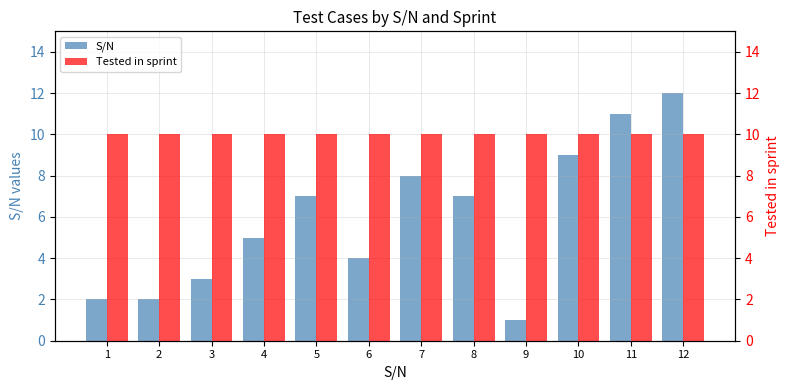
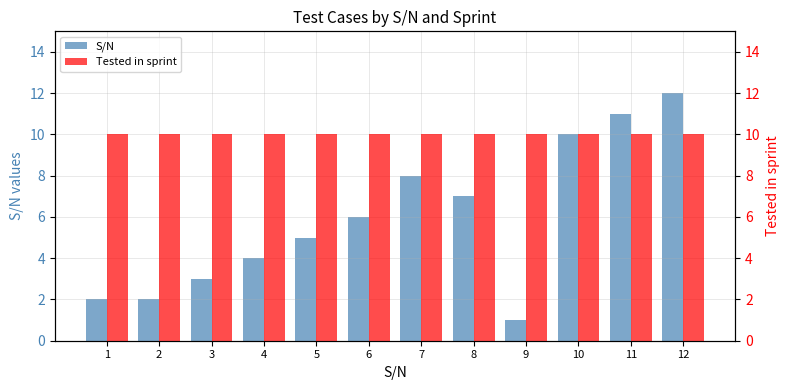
S/N, 4: 5 -> 4
S/N, 5: 7 -> 5
S/N, 6: 4 -> 6
S/N, 10: 9 -> 10
